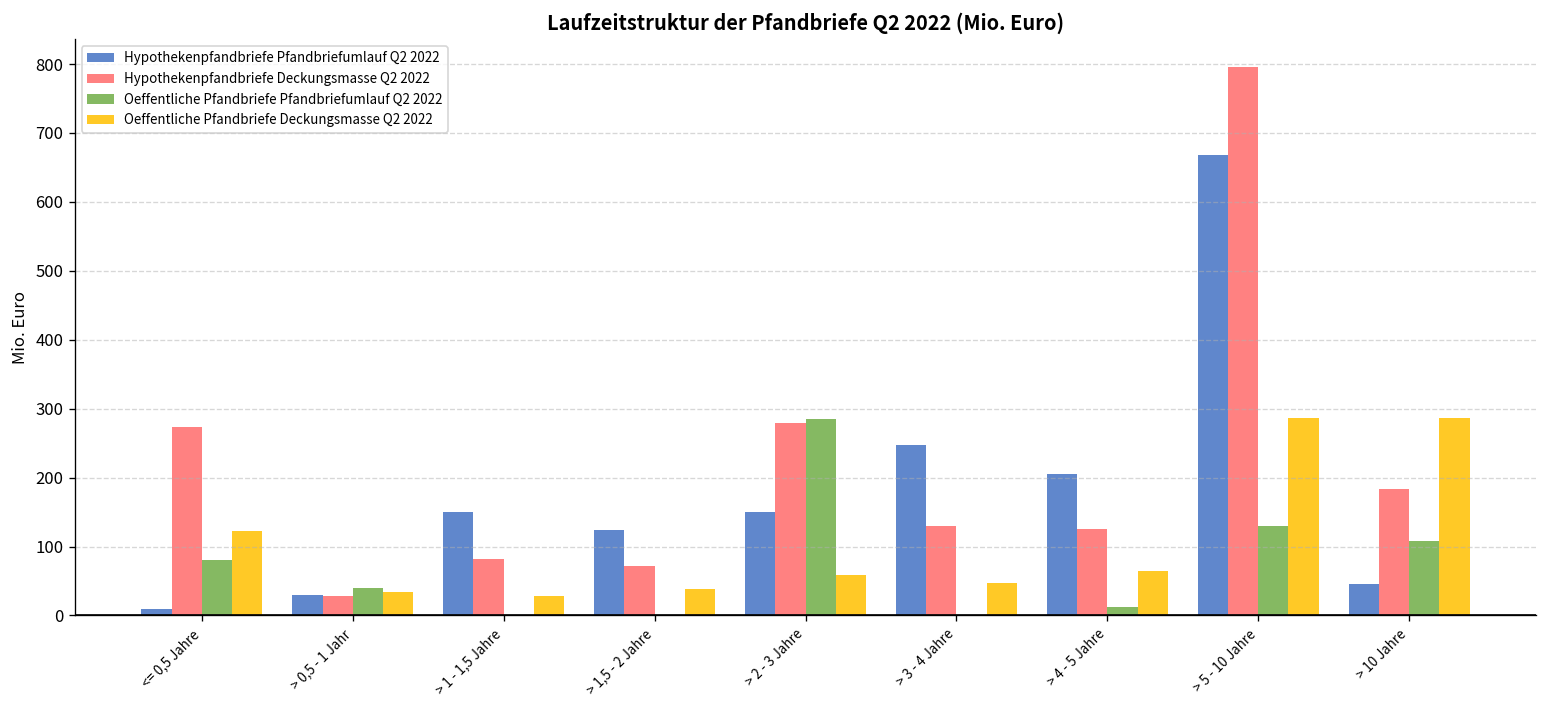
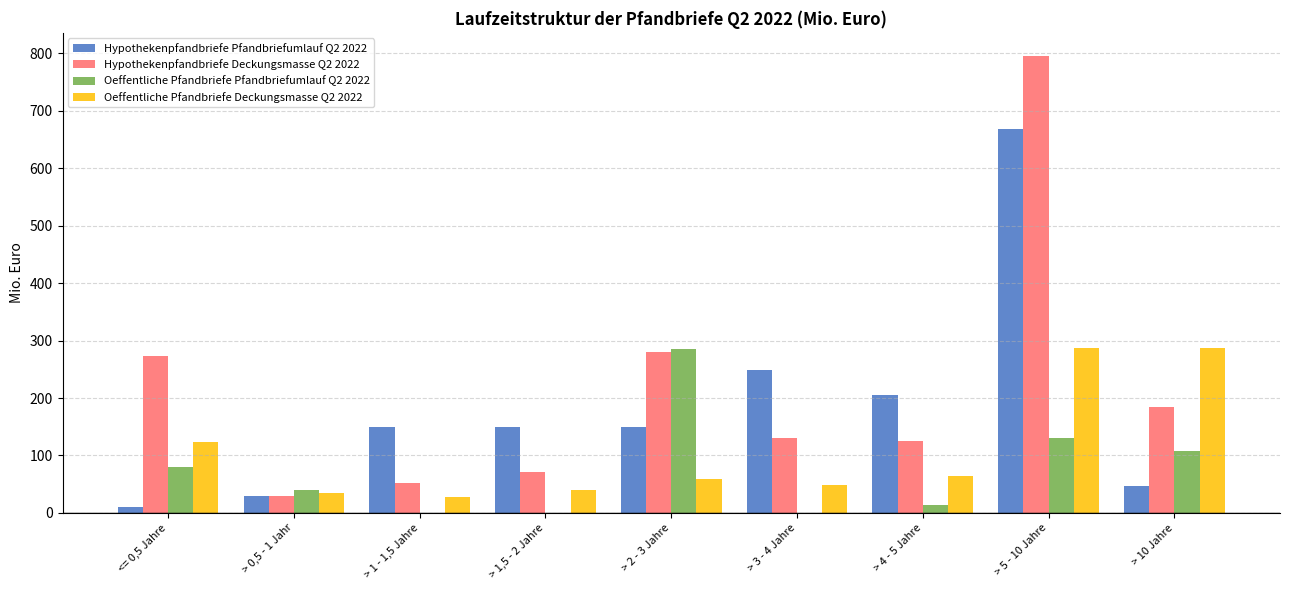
Hypothekenpfandbriefe Deckungsmasse Q2 2022, > 1 - 1,5 Jahre: 80 -> 50
Hypothekenpfandbriefe Pfandbriefumlauf Q2 2022, > 1,5 - 2 Jahre: 120 -> 150
